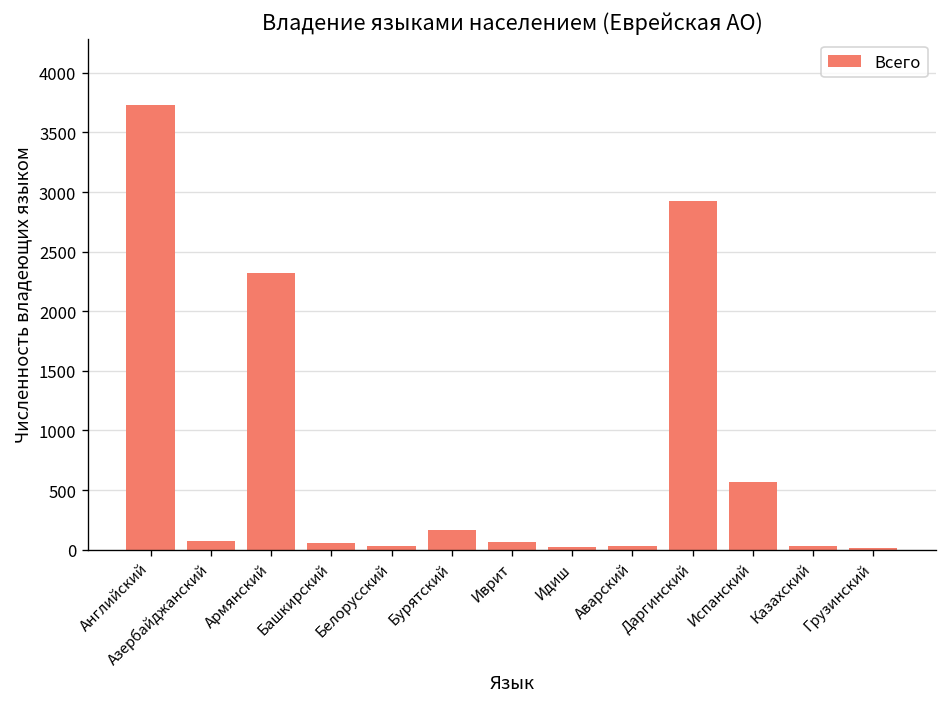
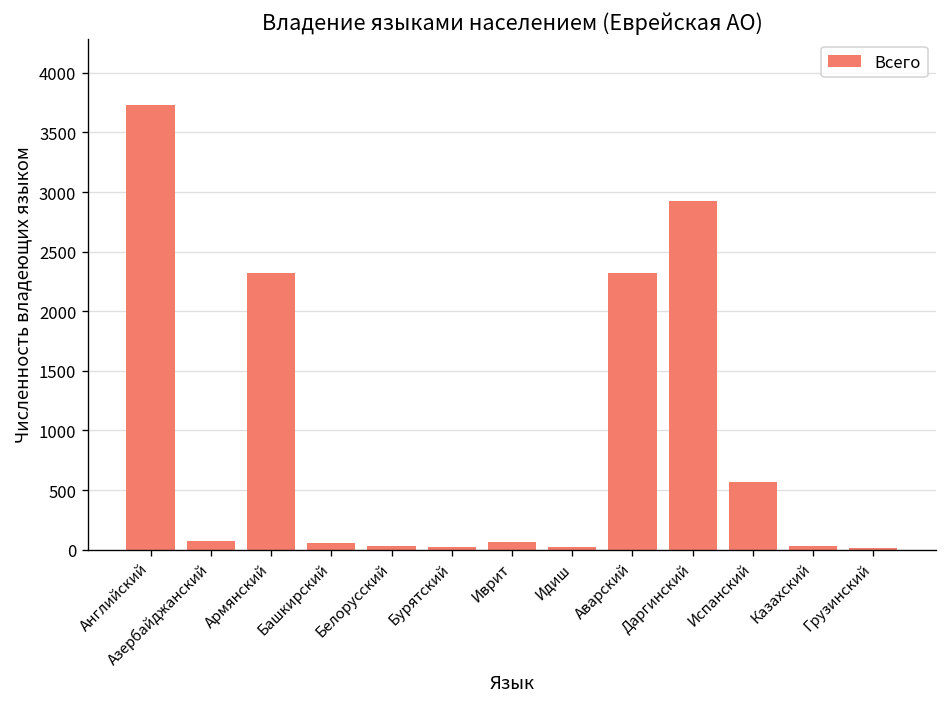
Бурятский: 200 -> 0
Аварский: 0 -> 2300
